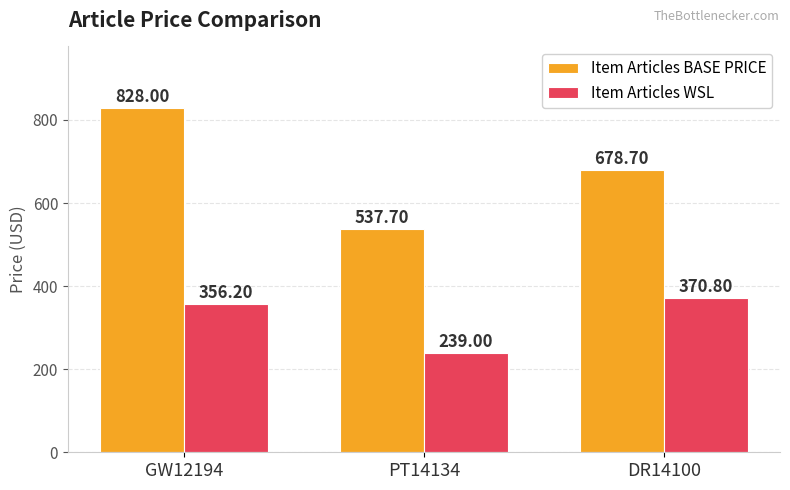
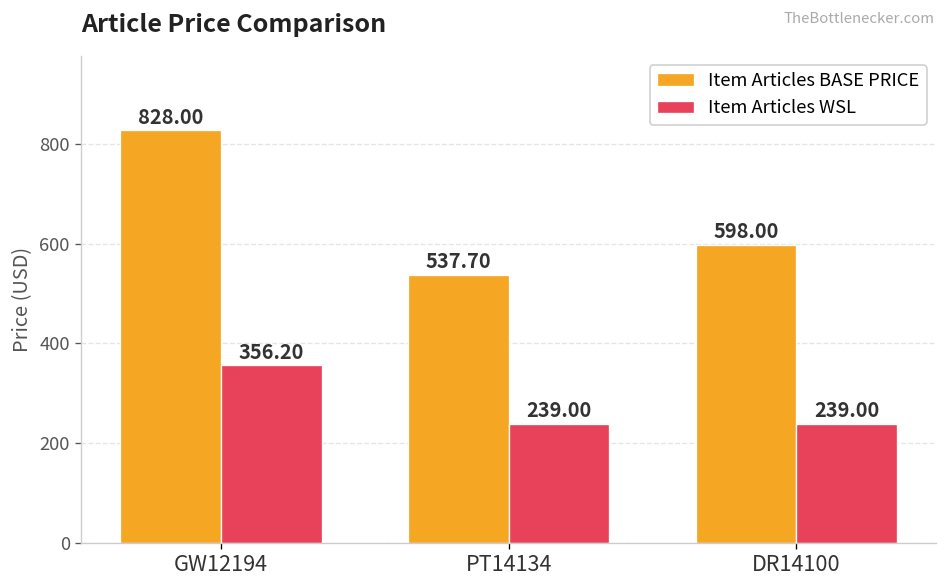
Item Articles BASE PRICE, DR14100: 678.70 -> 598.00
Item Articles WSL, DR14100: 370.80 -> 239.00
